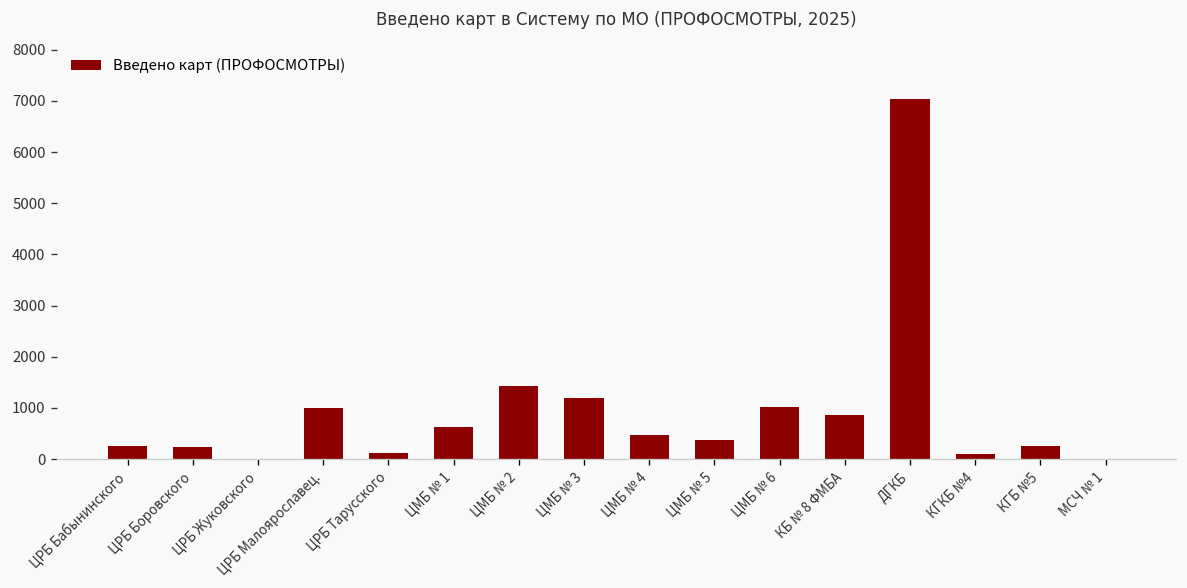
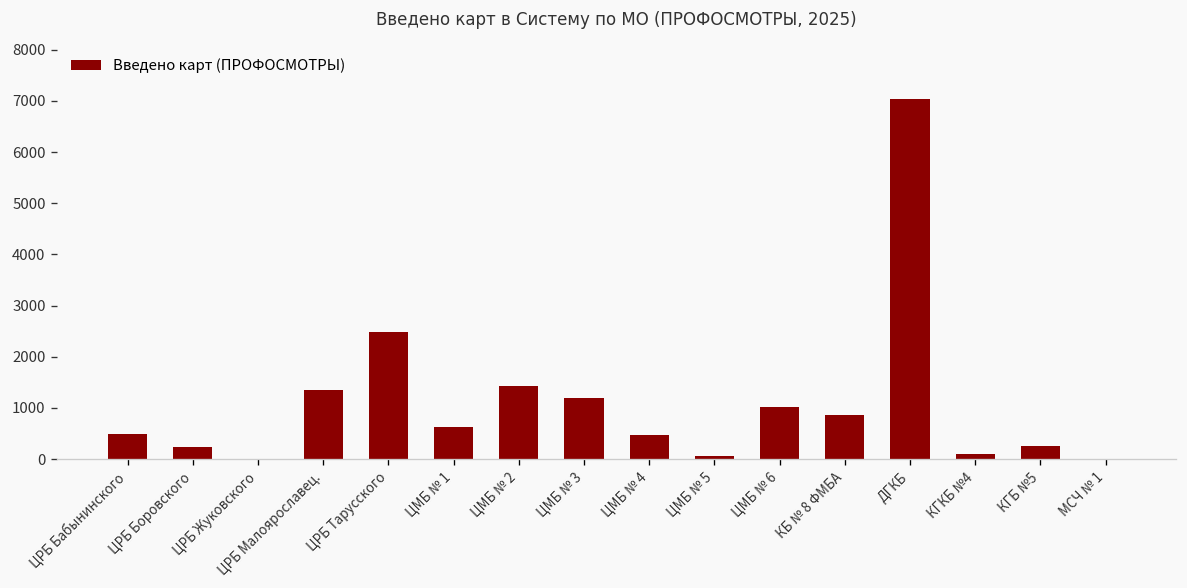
ЦРБ Бабынинского: 200 -> 500
ЦРБ Малоярославец.: 1000 -> 1300
ЦРБ Тарусского: 100 -> 2500
ЦМБ № 5: 400 -> 100
